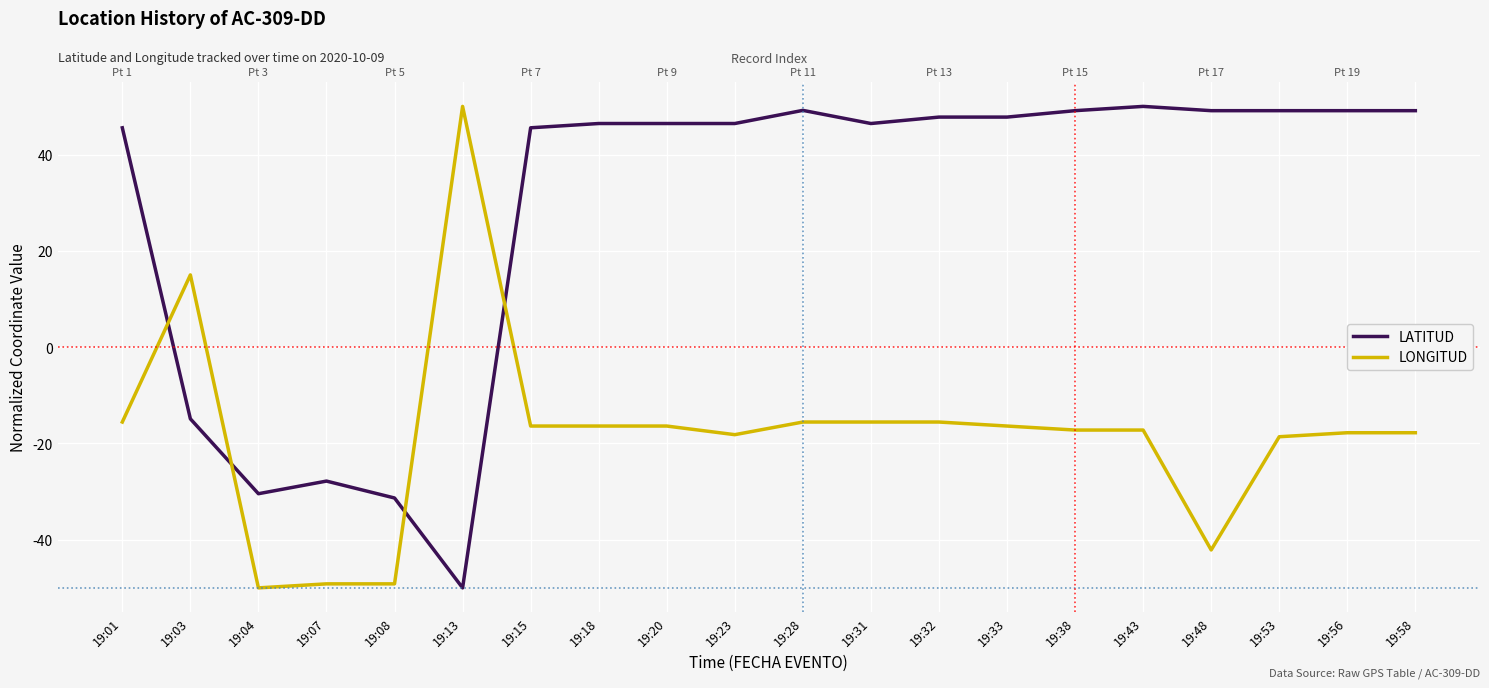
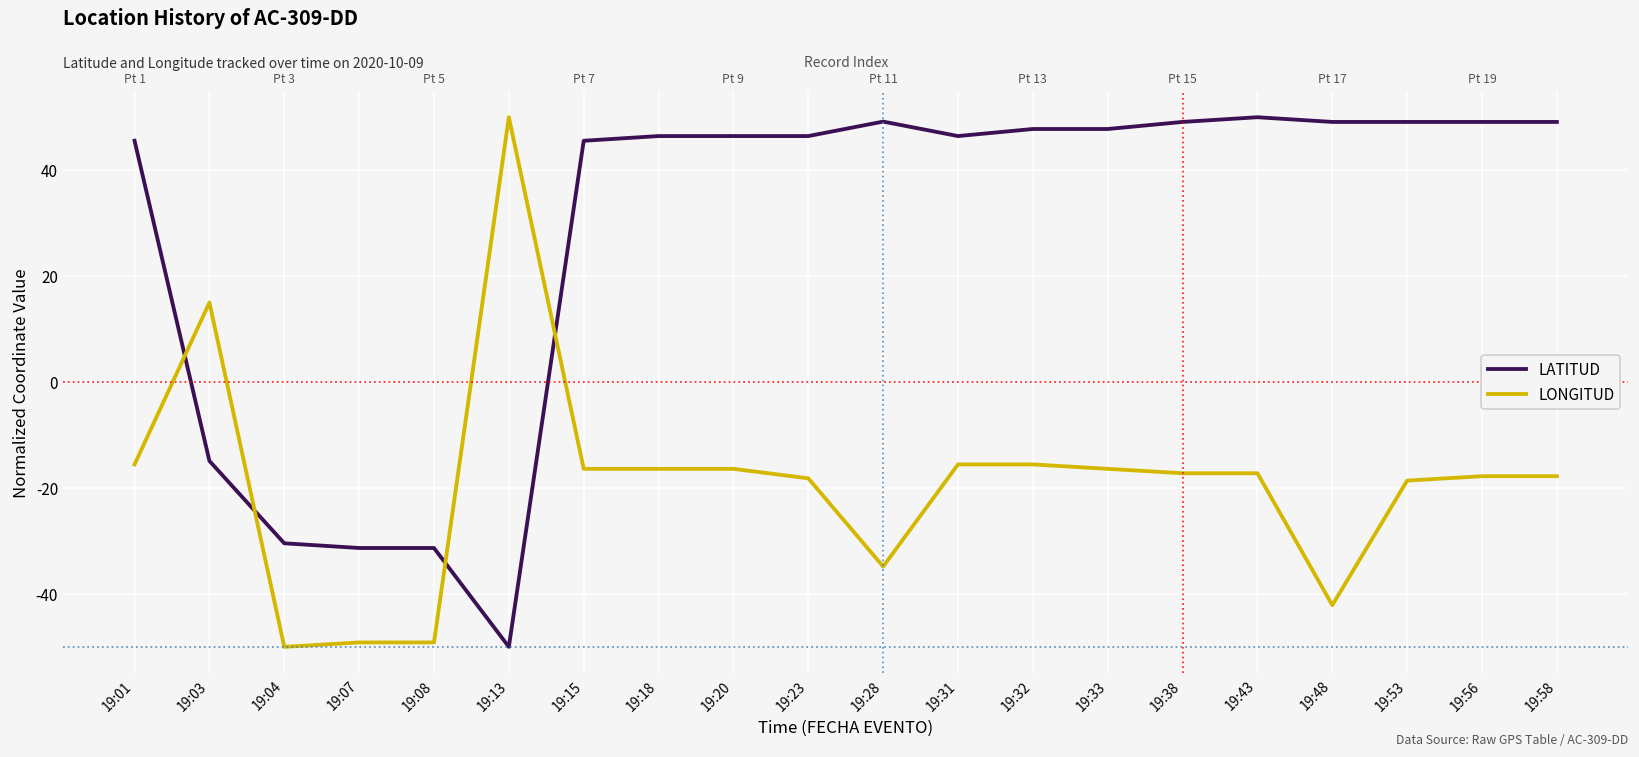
LATITUD, 19:07: -28 -> -31
LONGITUD, 19:28: -16 -> -35
